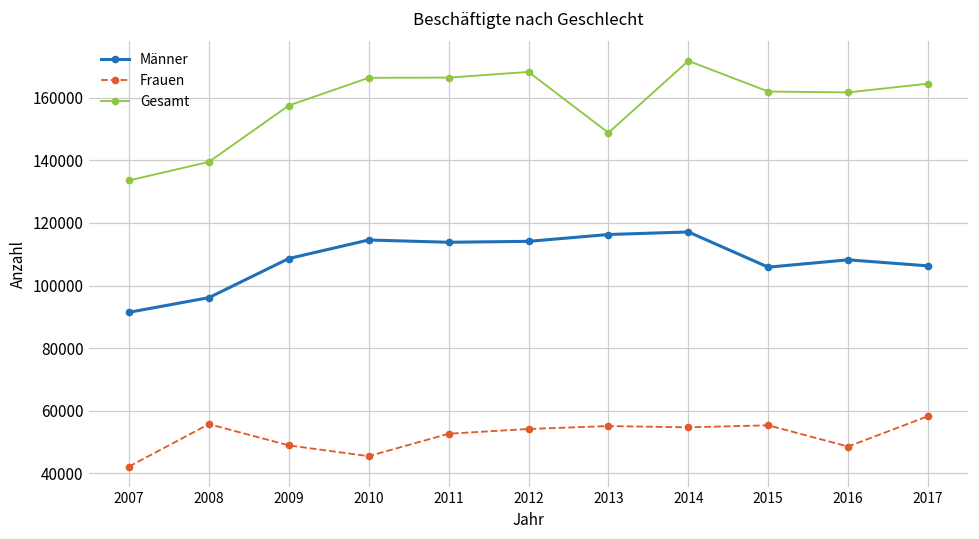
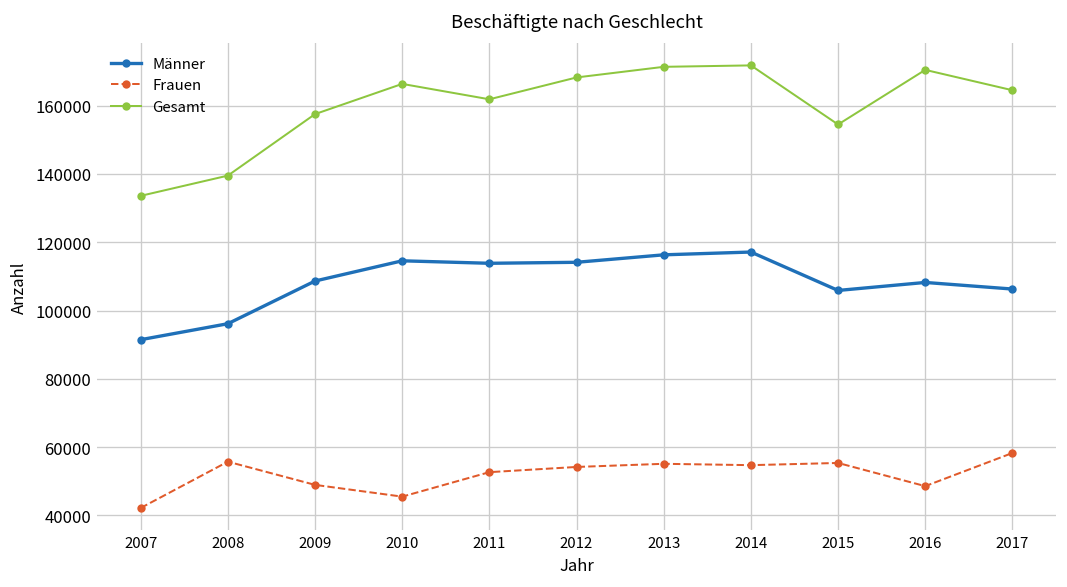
Gesamt, 2011: 166000 -> 162000
Gesamt, 2013: 149000 -> 171000
Gesamt, 2015: 162000 -> 155000
Gesamt, 2016: 162000 -> 171000
